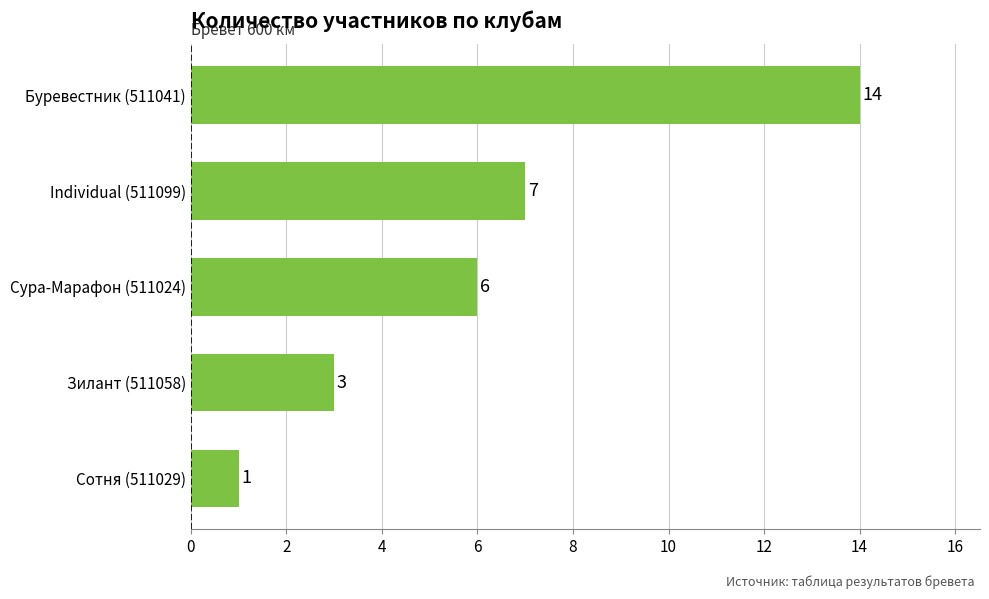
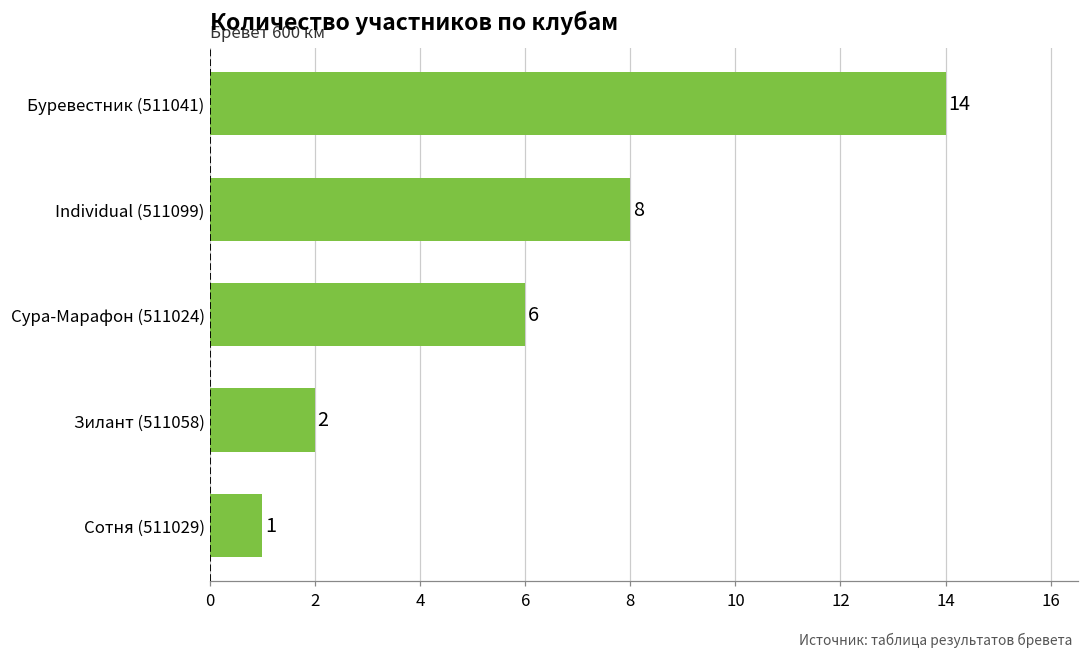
Individual (511099): 7 -> 8
Зилант (511058): 3 -> 2
